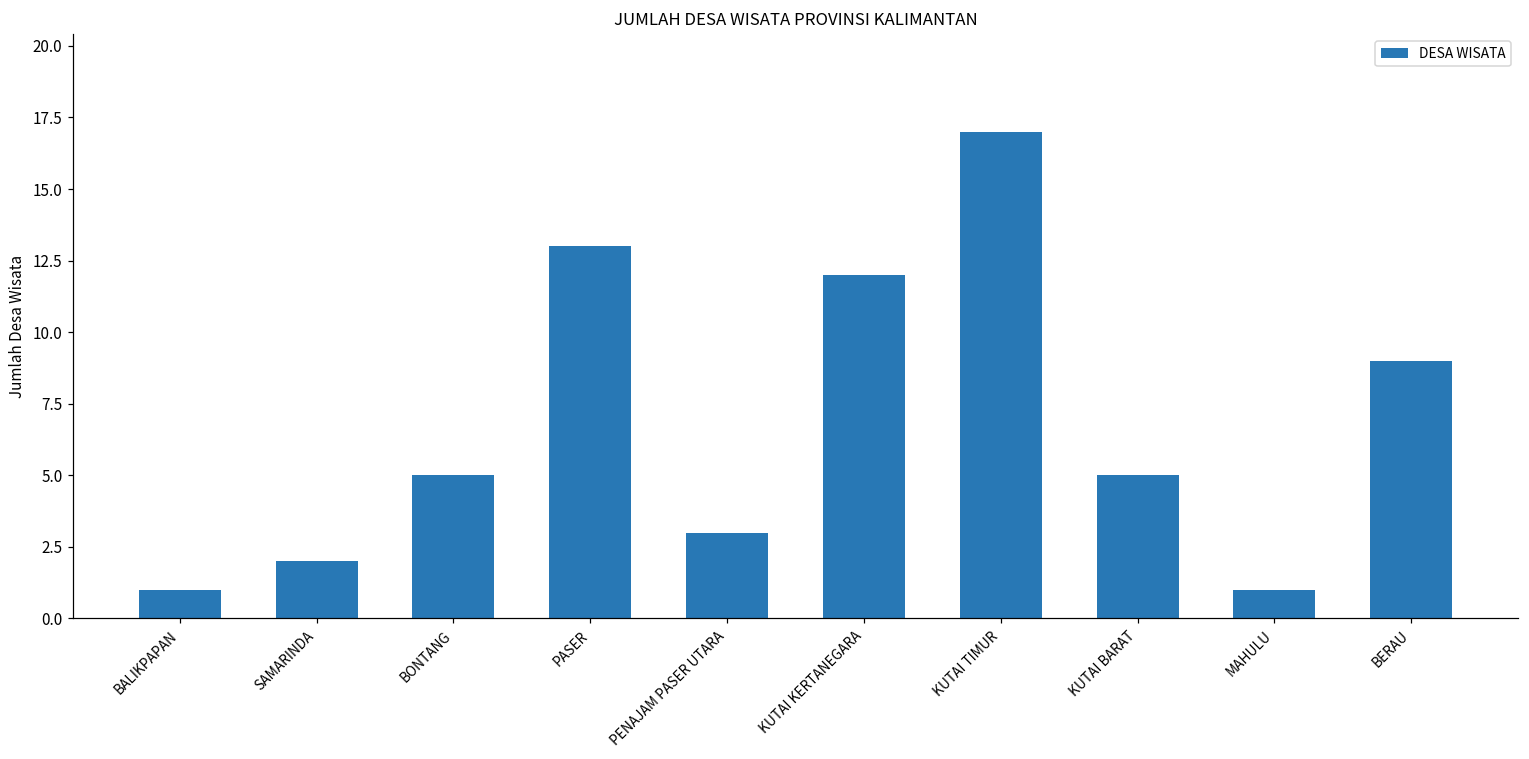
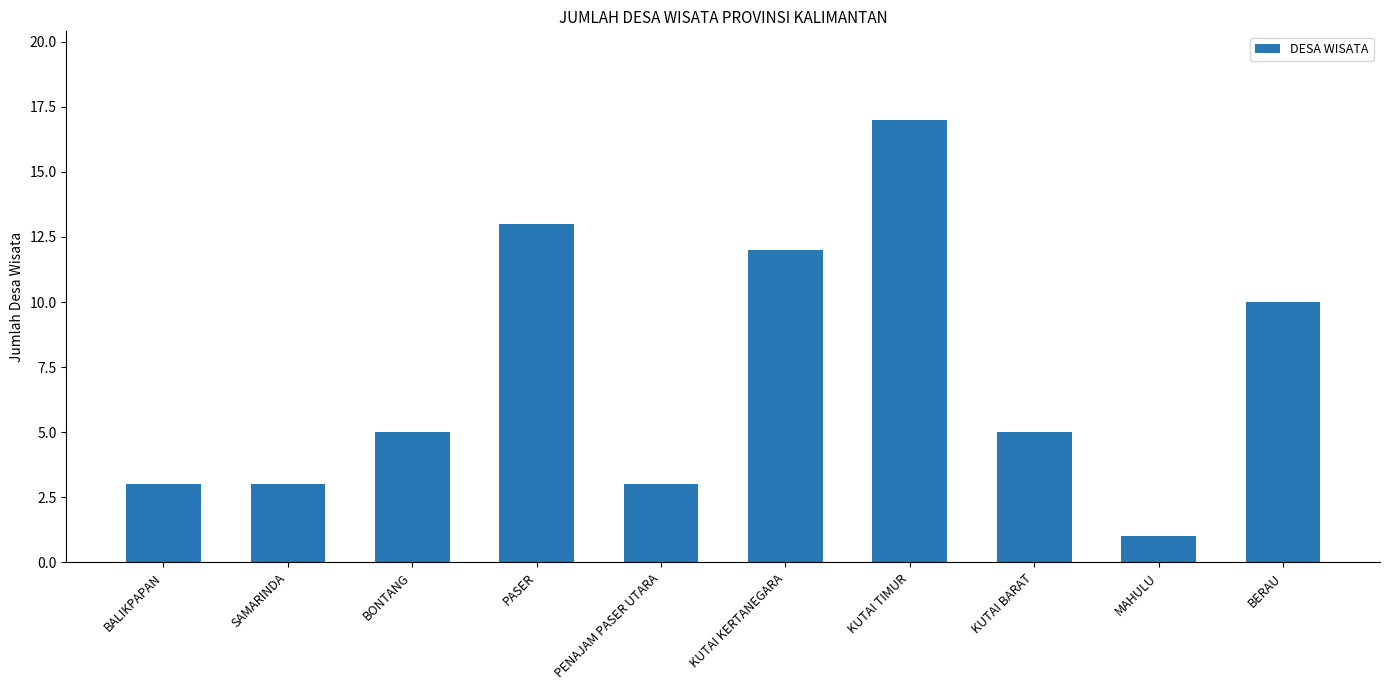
BALIKPAPAN: 1 -> 3
SAMARINDA: 2 -> 3
BERAU: 9 -> 10
